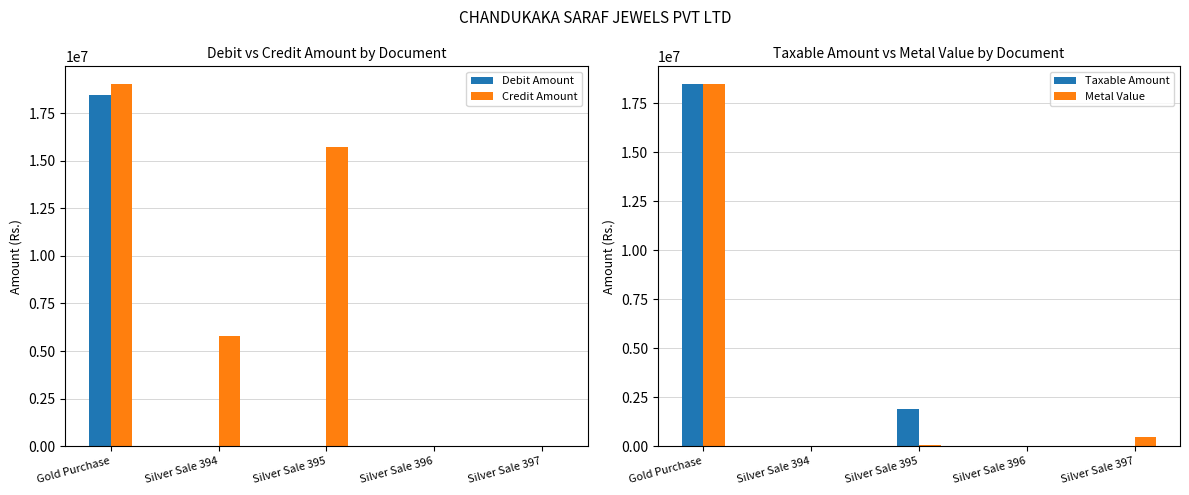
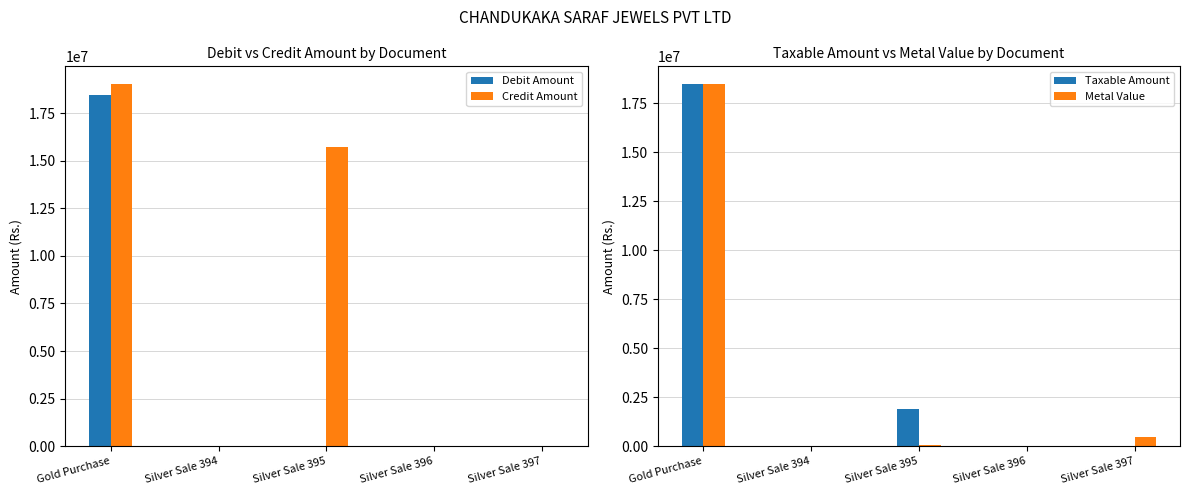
Debit vs Credit Amount by Document, Credit Amount, Silver Sale 394: 5800000 -> 0
